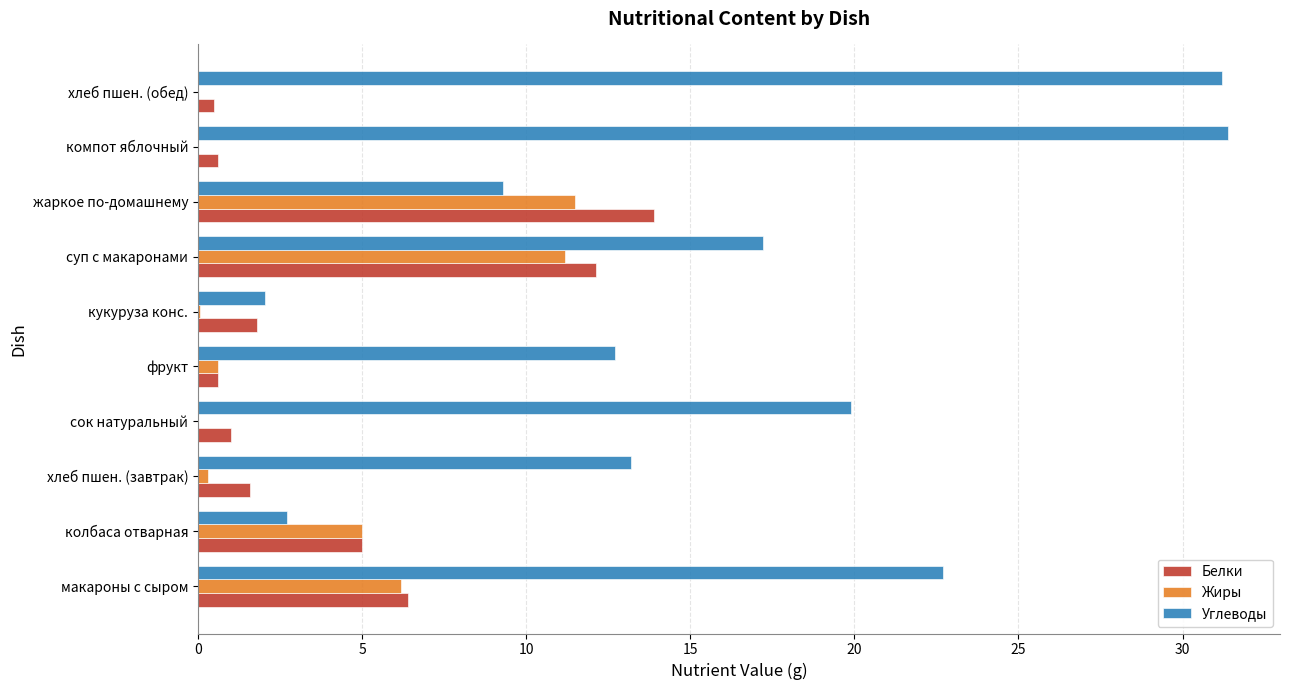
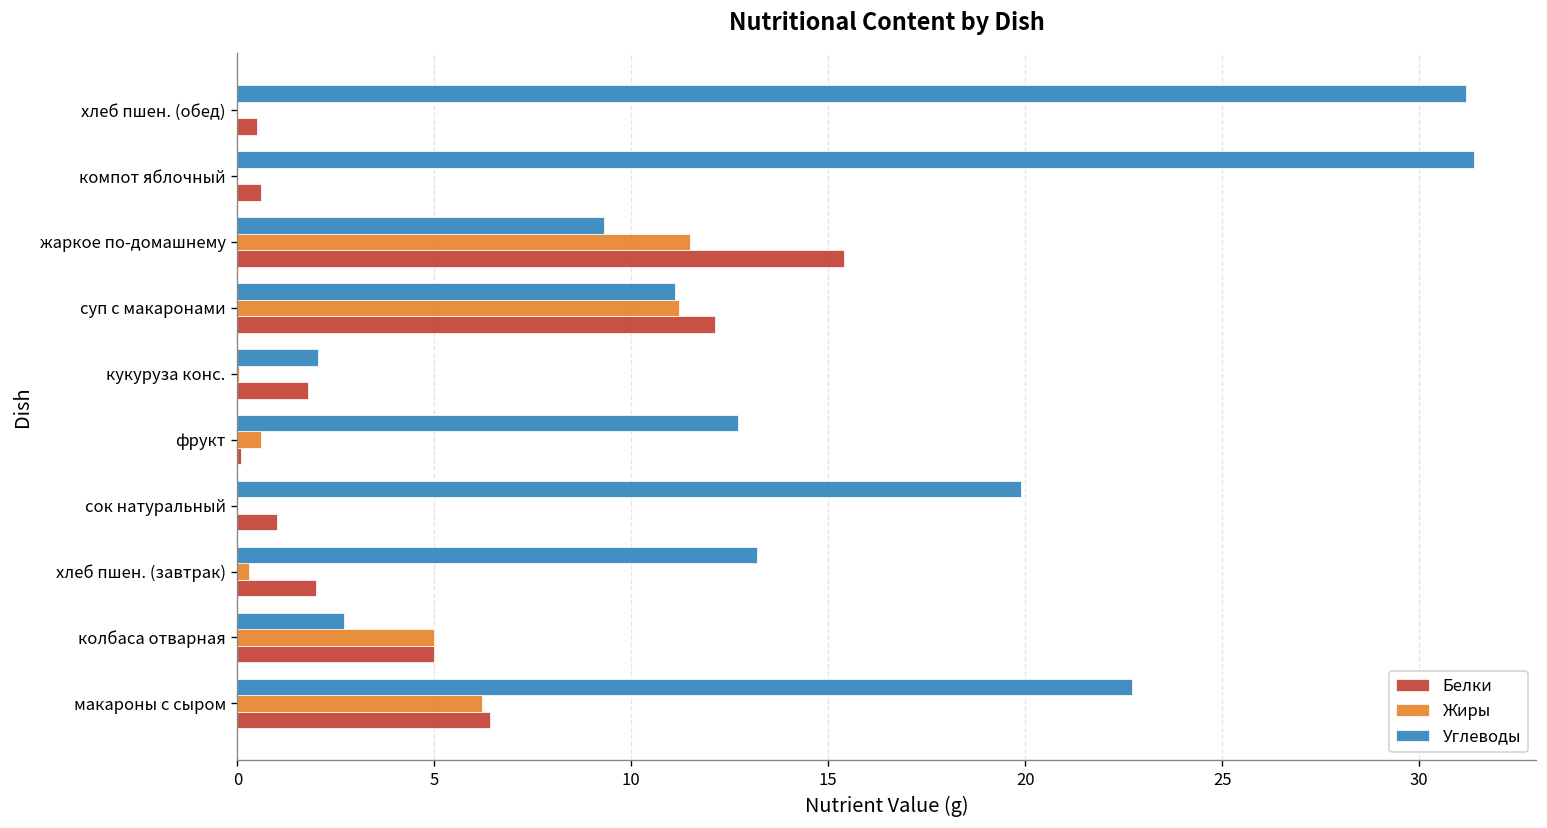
Белки, жаркое по-домашнему: 13.9 -> 15.4
Углеводы, суп с макаронами: 17.2 -> 11.1
Белки, фрукт: 0.6 -> 0.1
Белки, хлеб пшен. (завтрак): 1.6 -> 2.0
